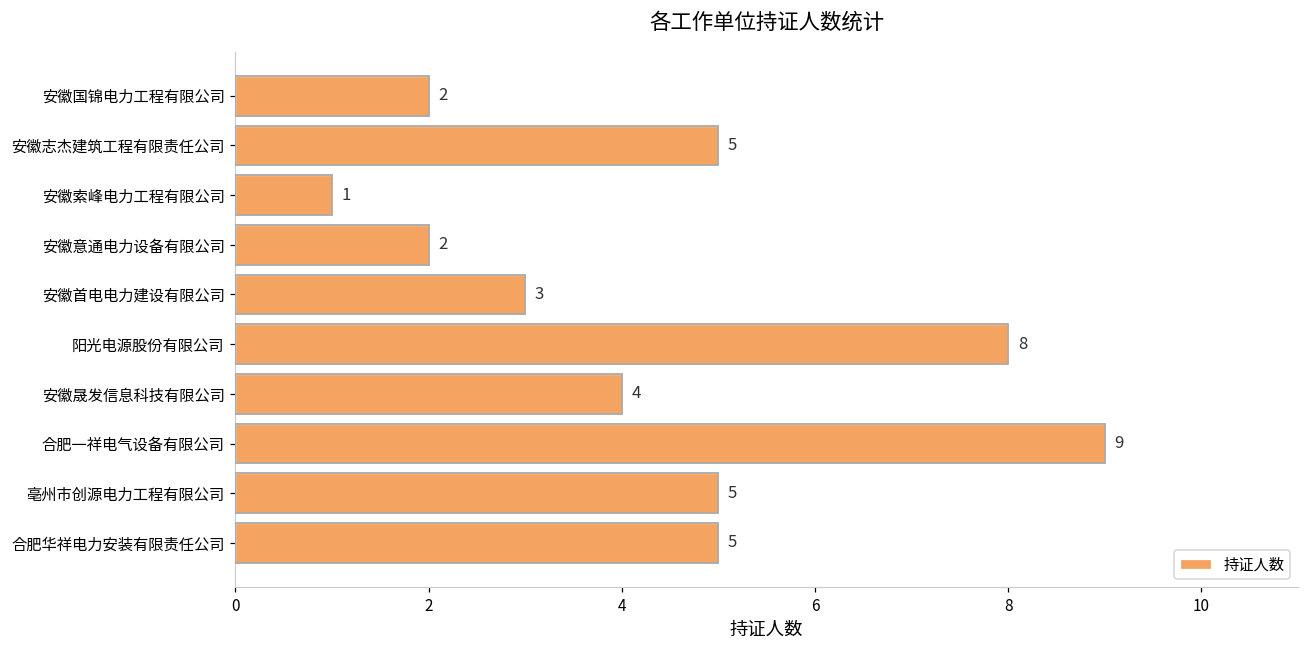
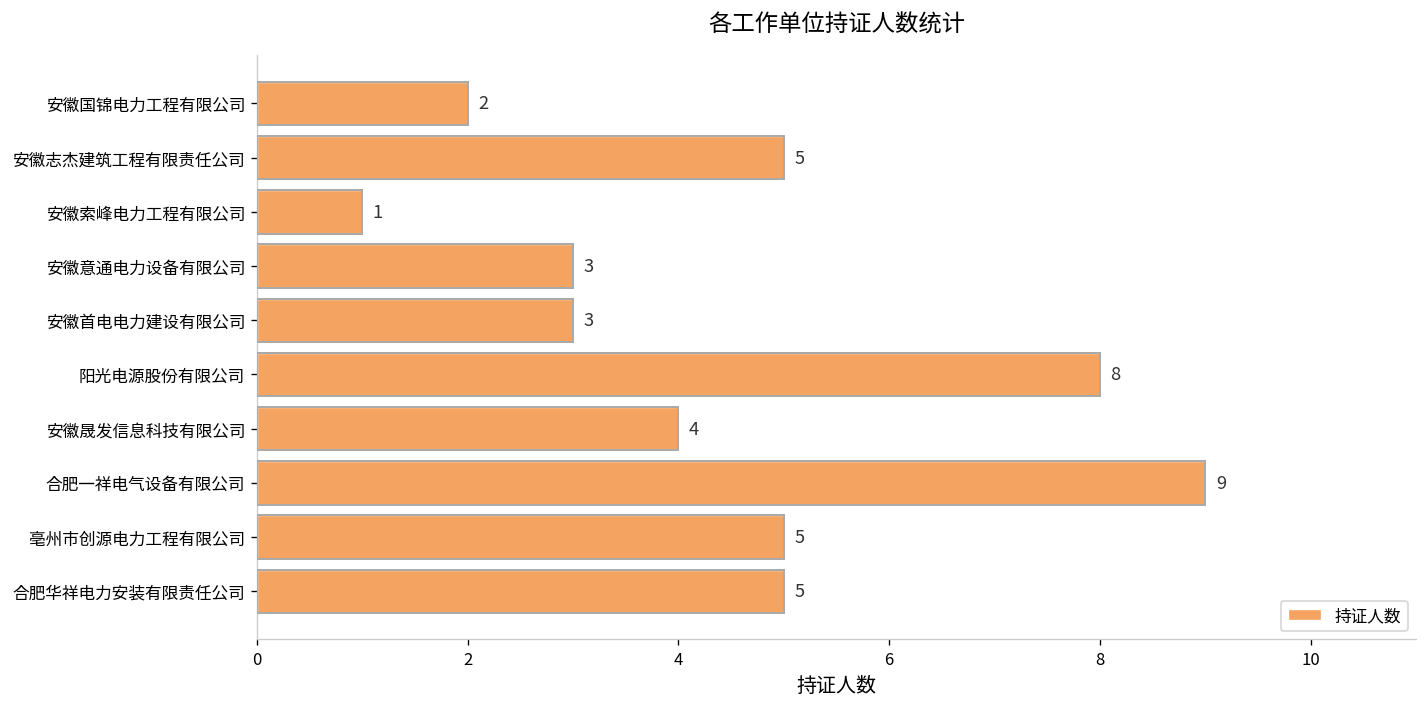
安徽意通电力设备有限公司: 2 -> 3
